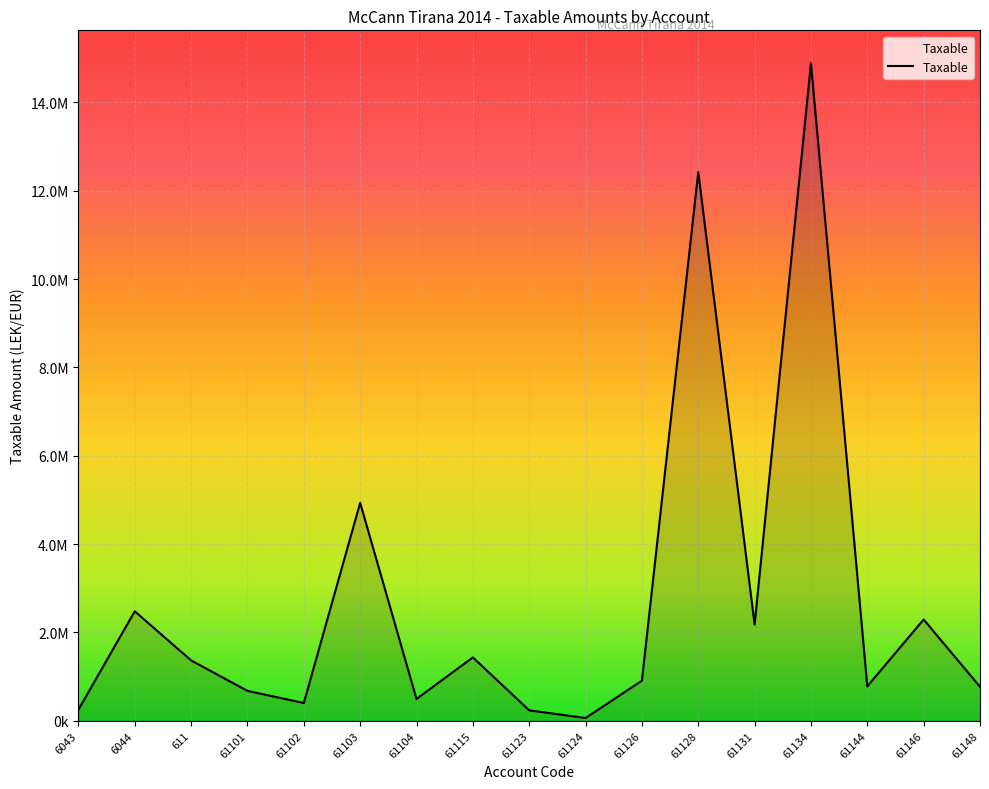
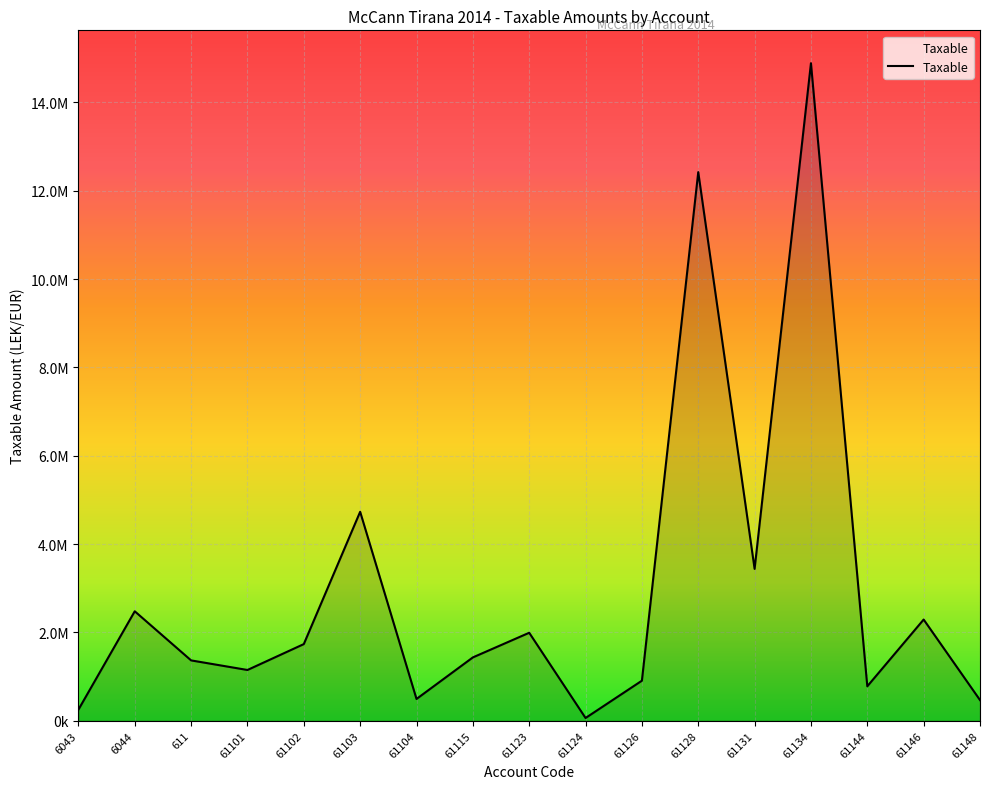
61101: 700000 -> 1100000
61102: 400000 -> 1700000
61103: 4900000 -> 4700000
61123: 200000 -> 2000000
61131: 2200000 -> 3400000
61148: 800000 -> 500000
